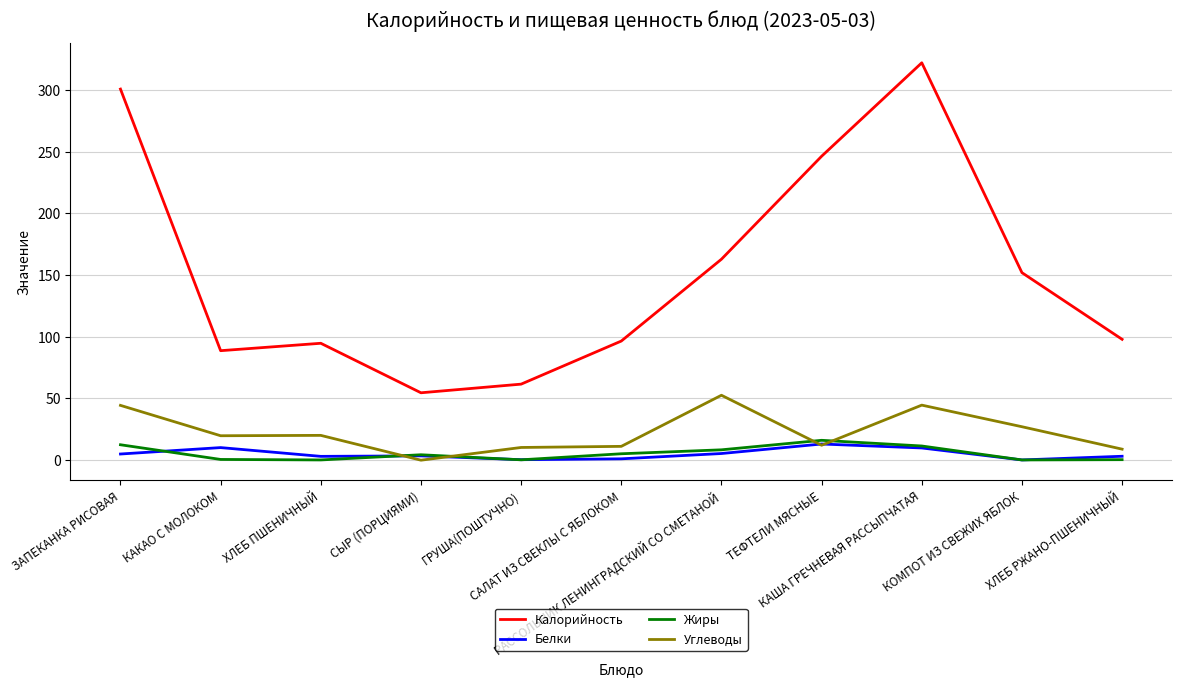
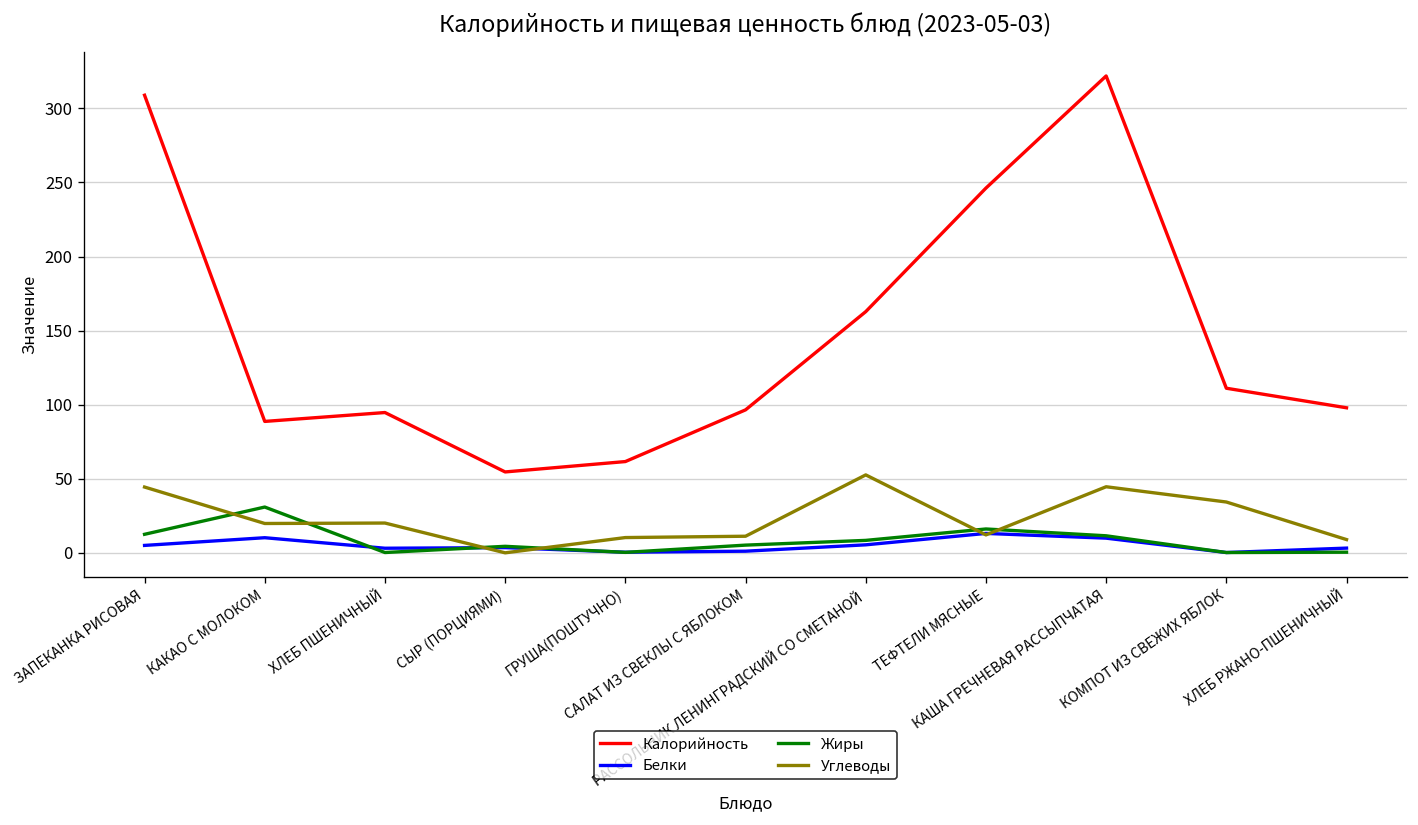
Калорийность, ЗАПЕКАНКА РИСОВАЯ: 301 -> 309
Жиры, КАКАО С МОЛОКОМ: 1 -> 31
Калорийность, КОМПОТ ИЗ СВЕЖИХ ЯБЛОК: 152 -> 111
Углеводы, КОМПОТ ИЗ СВЕЖИХ ЯБЛОК: 27 -> 34
